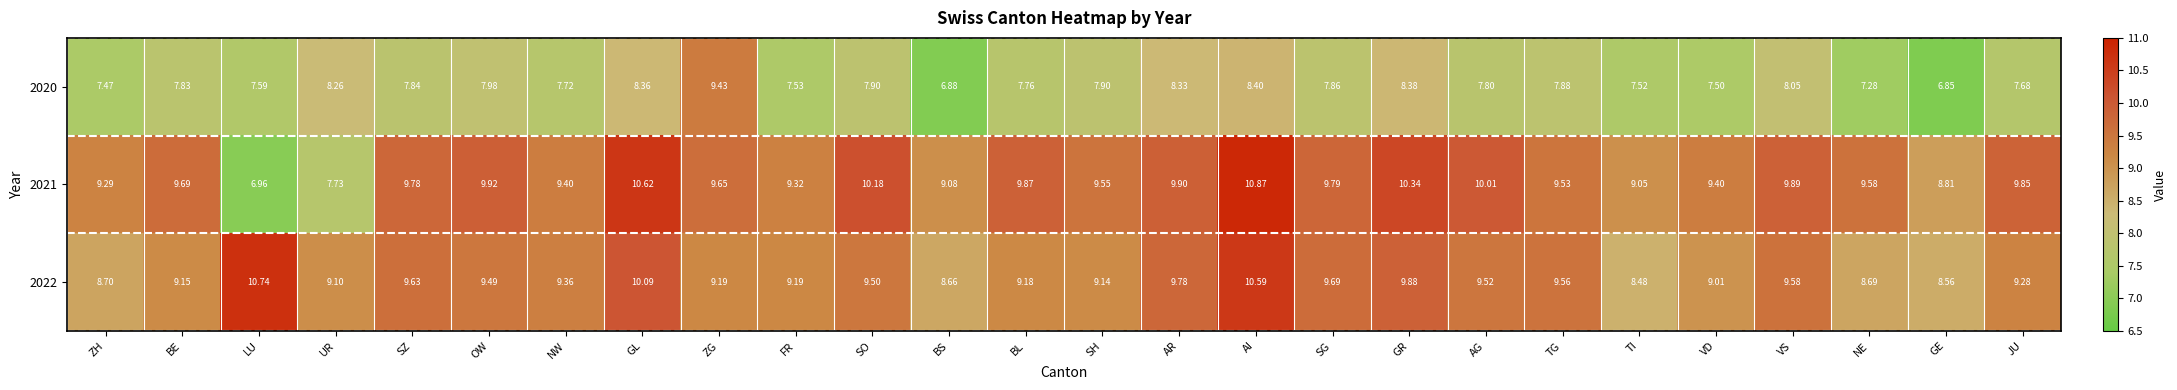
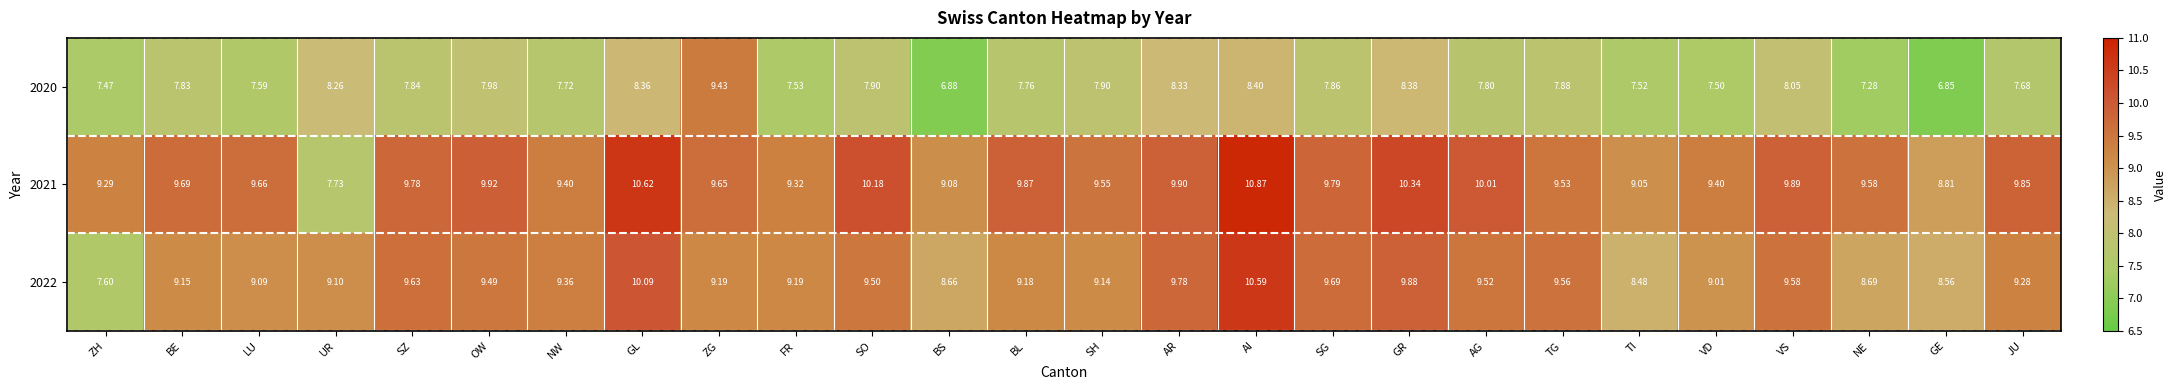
2021, LU: 6.96 -> 9.66
2022, ZH: 8.70 -> 7.60
2022, LU: 10.74 -> 9.09
